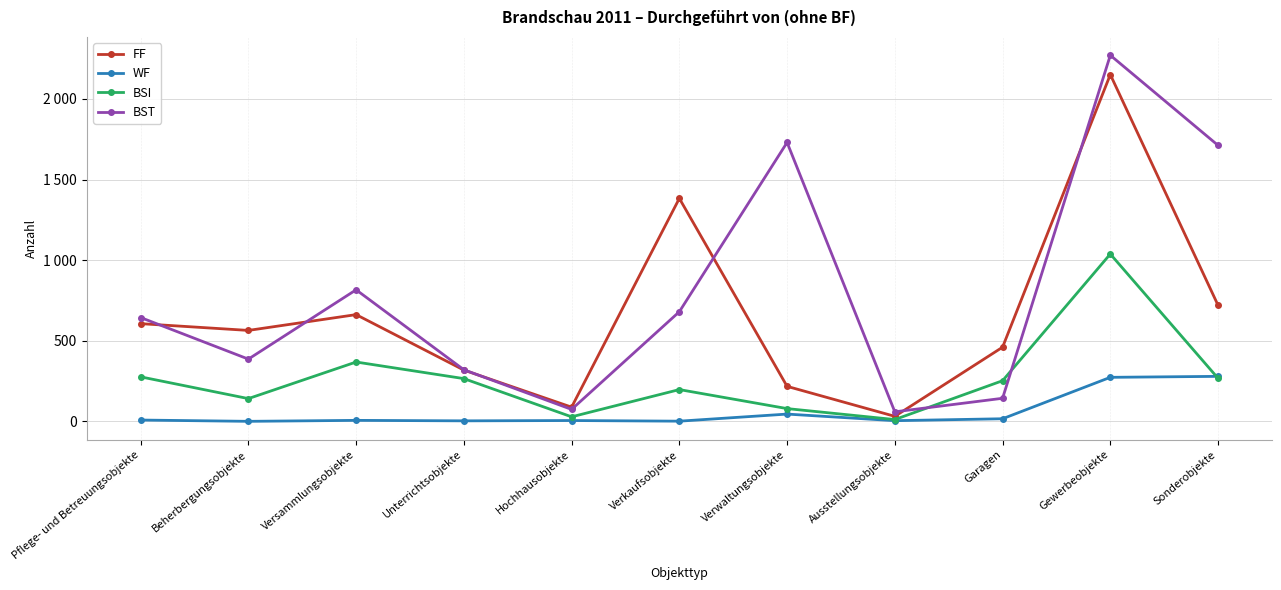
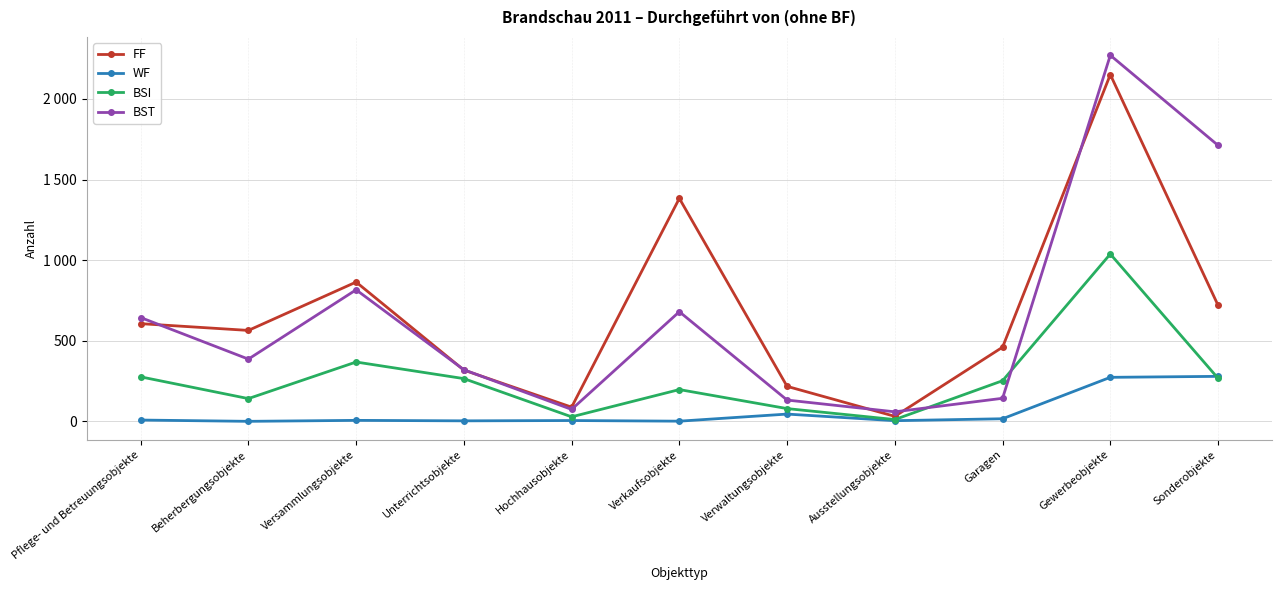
FF, Versammlungsobjekte: 660 -> 860
BST, Verwaltungsobjekte: 1730 -> 130
